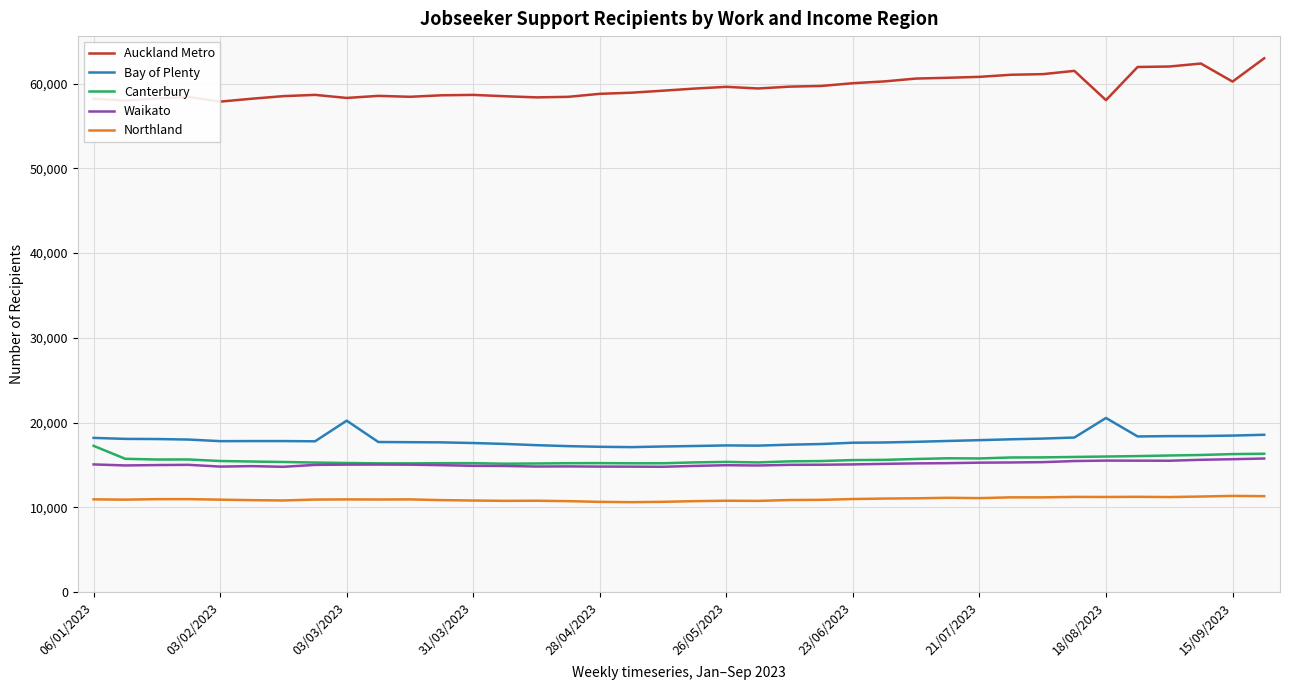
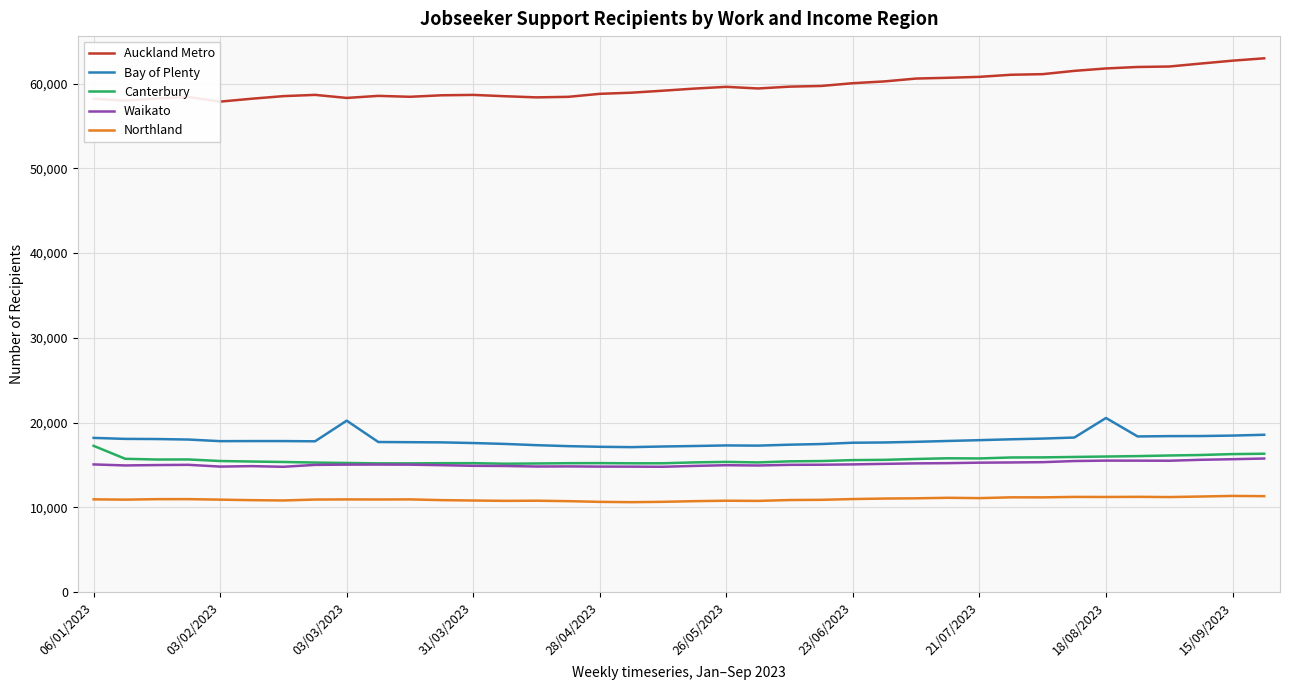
Auckland Metro, 18/08/2023: 58,000 -> 62,000
Auckland Metro, 15/09/2023: 60,000 -> 63,000
